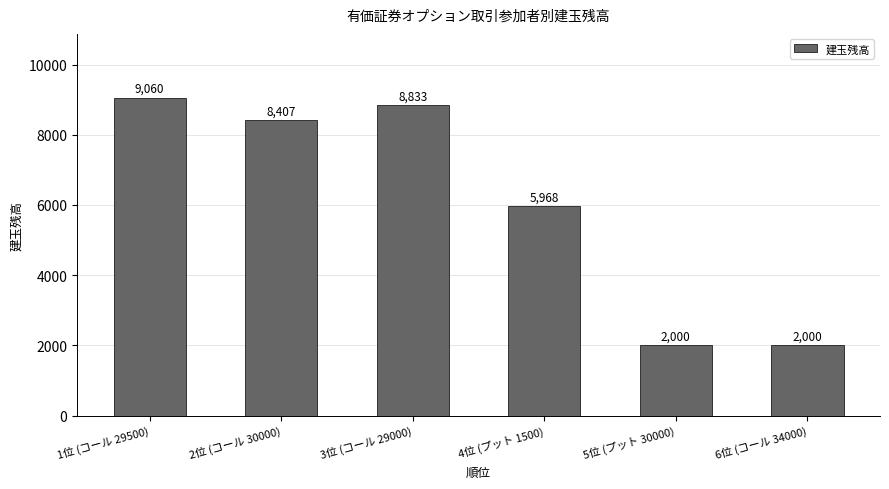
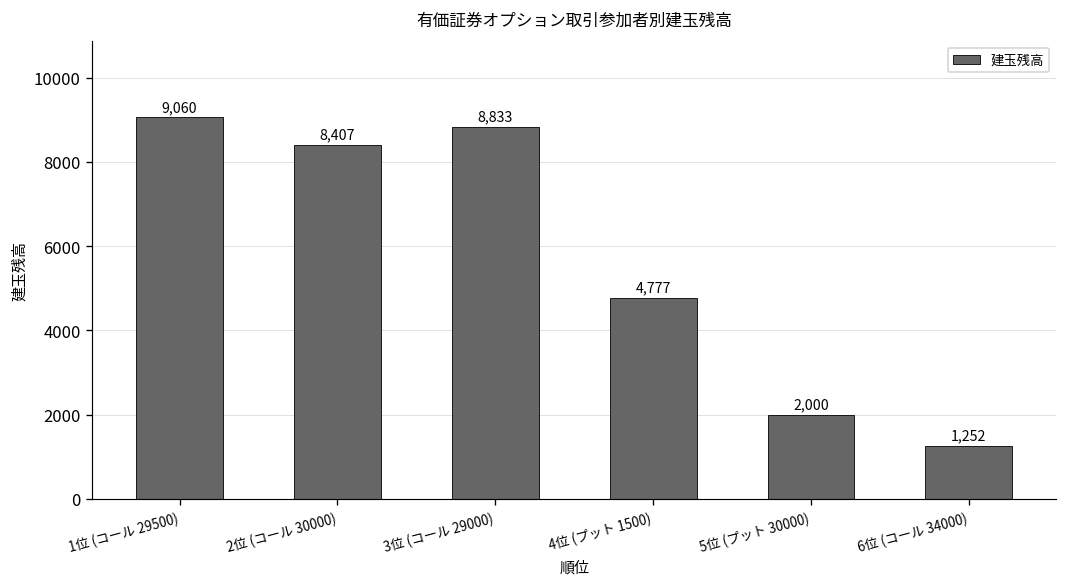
4位 (プット 1500): 5,968 -> 4,777
6位 (コール 34000): 2,000 -> 1,252
